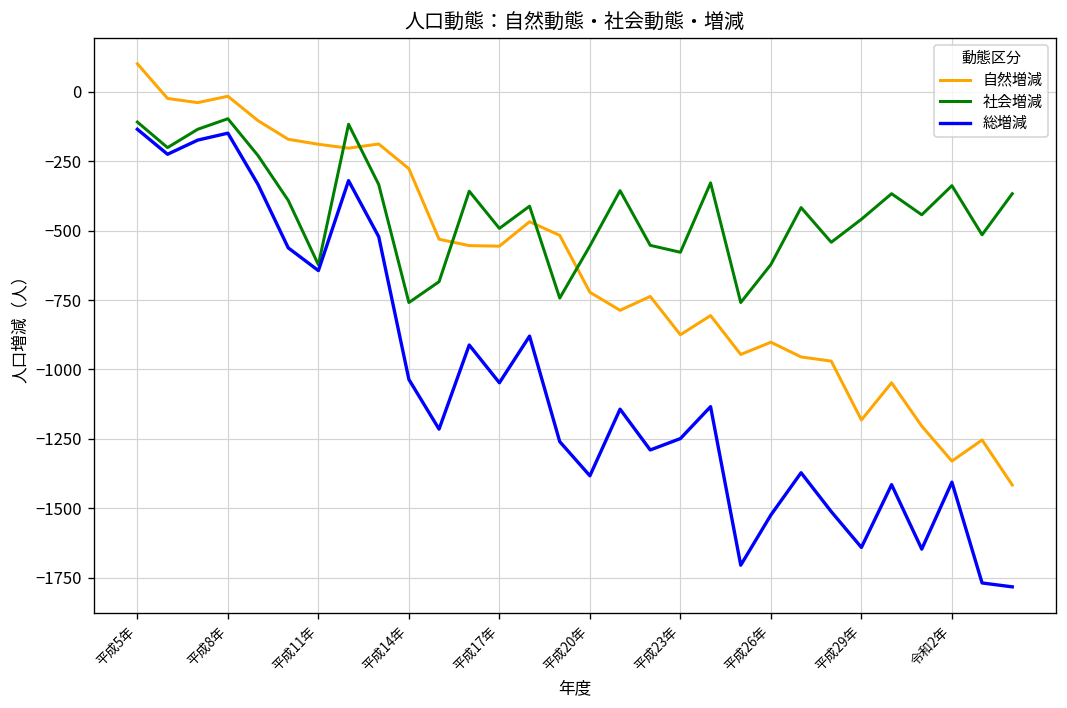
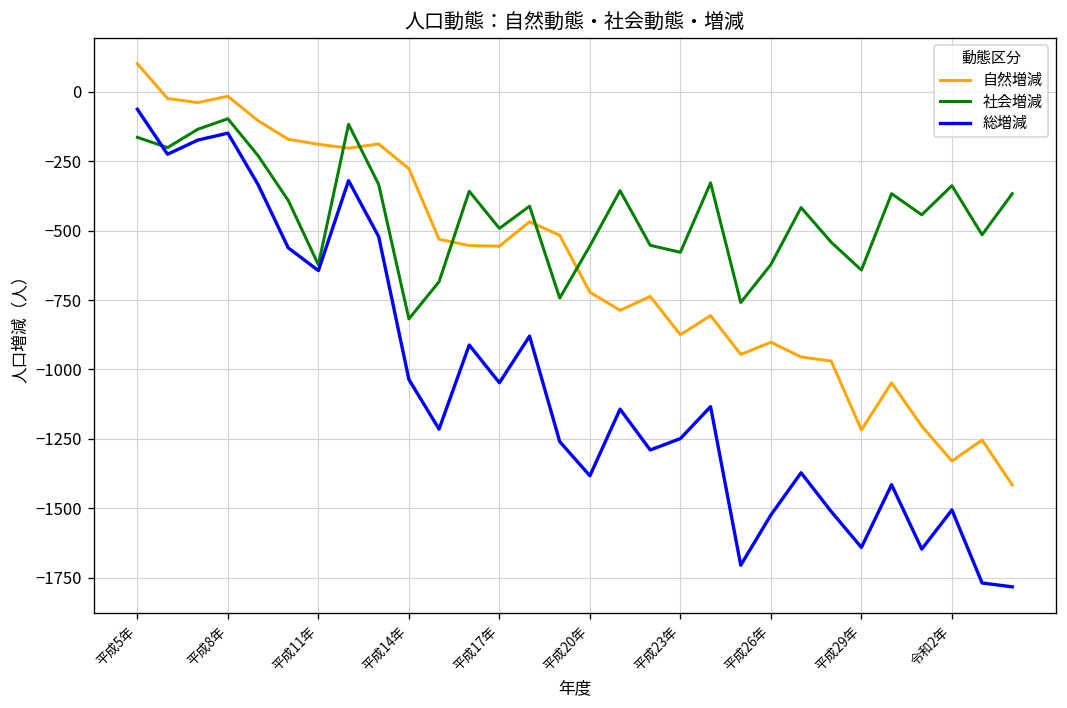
社会増減, 平成5年: -110 -> -160
総増減, 平成5年: -140 -> -60
社会増減, 平成14年: -760 -> -820
自然増減, 平成29年: -1180 -> -1220
社会増減, 平成29年: -460 -> -640
総増減, 令和2年: -1410 -> -1510
